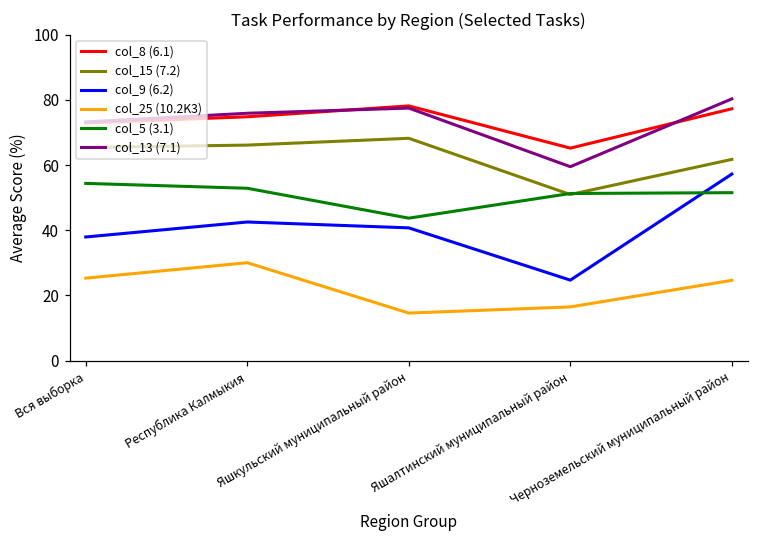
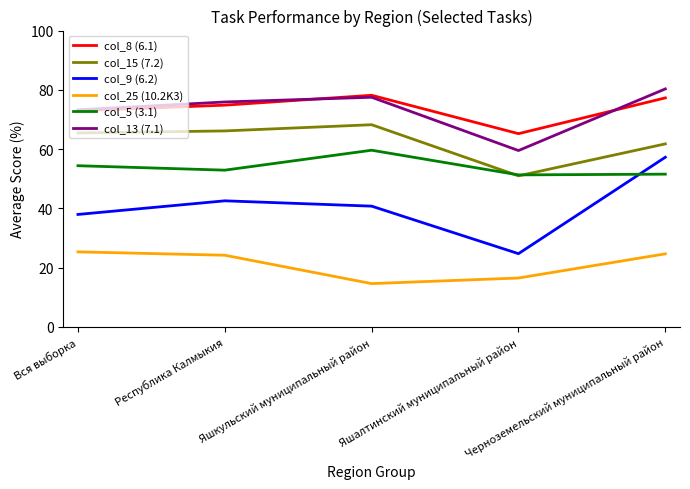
col_25 (10.2K3), Республика Калмыкия: 30 -> 24
col_5 (3.1), Яшкульский муниципальный район: 44 -> 60
